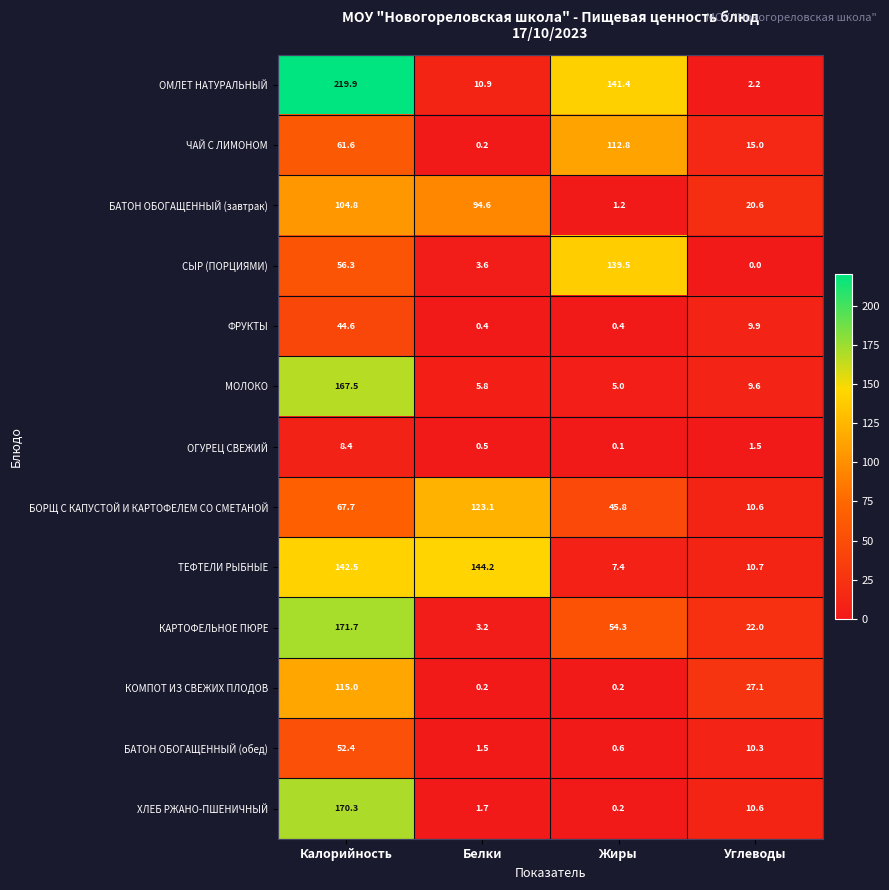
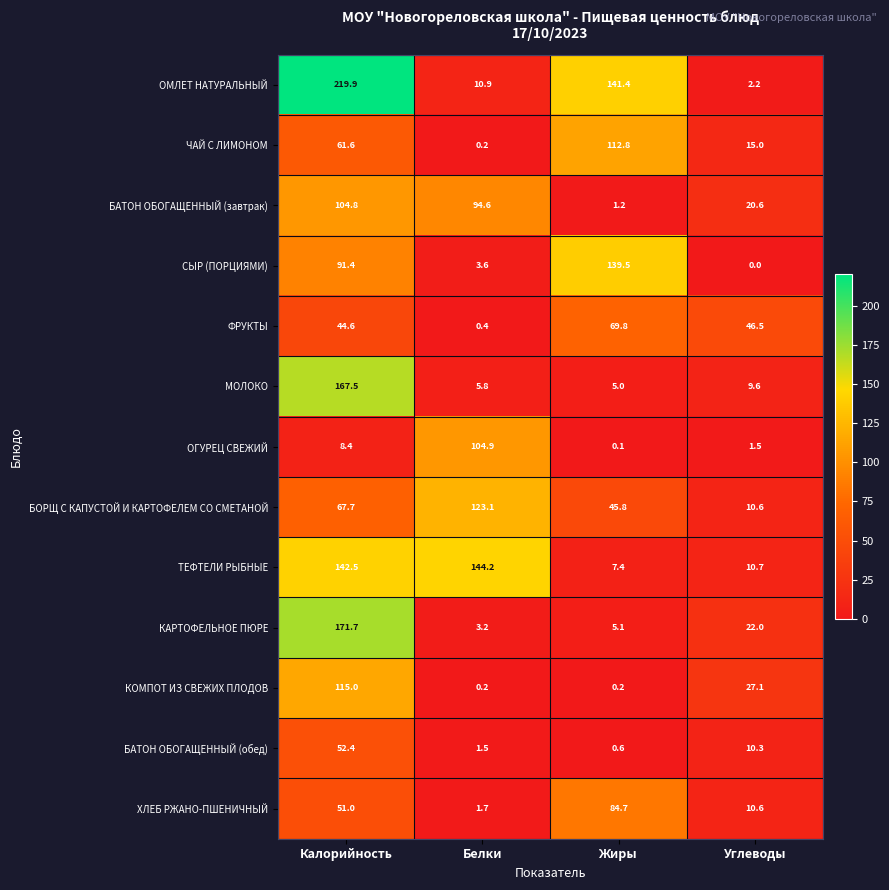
СЫР (ПОРЦИЯМИ), Калорийность: 56.3 -> 91.4
ФРУКТЫ, Жиры: 0.4 -> 69.8
ФРУКТЫ, Углеводы: 9.9 -> 46.5
ОГУРЕЦ СВЕЖИЙ, Белки: 0.5 -> 104.9
КАРТОФЕЛЬНОЕ ПЮРЕ, Жиры: 54.3 -> 5.1
ХЛЕБ РЖАНО-ПШЕНИЧНЫЙ, Калорийность: 170.3 -> 51.0
ХЛЕБ РЖАНО-ПШЕНИЧНЫЙ, Жиры: 0.2 -> 84.7
